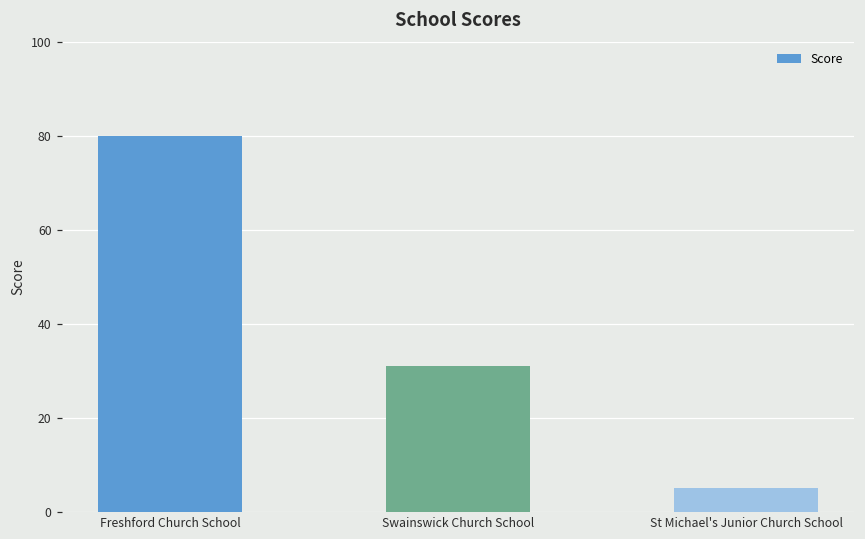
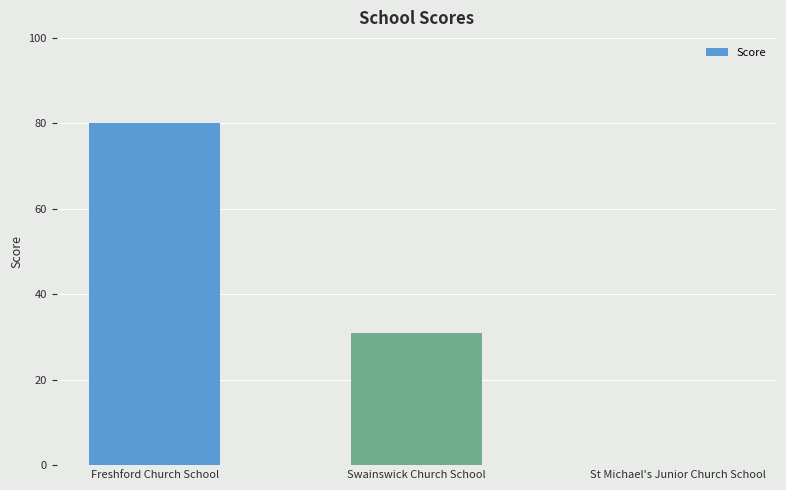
St Michael's Junior Church School: 5 -> 0
